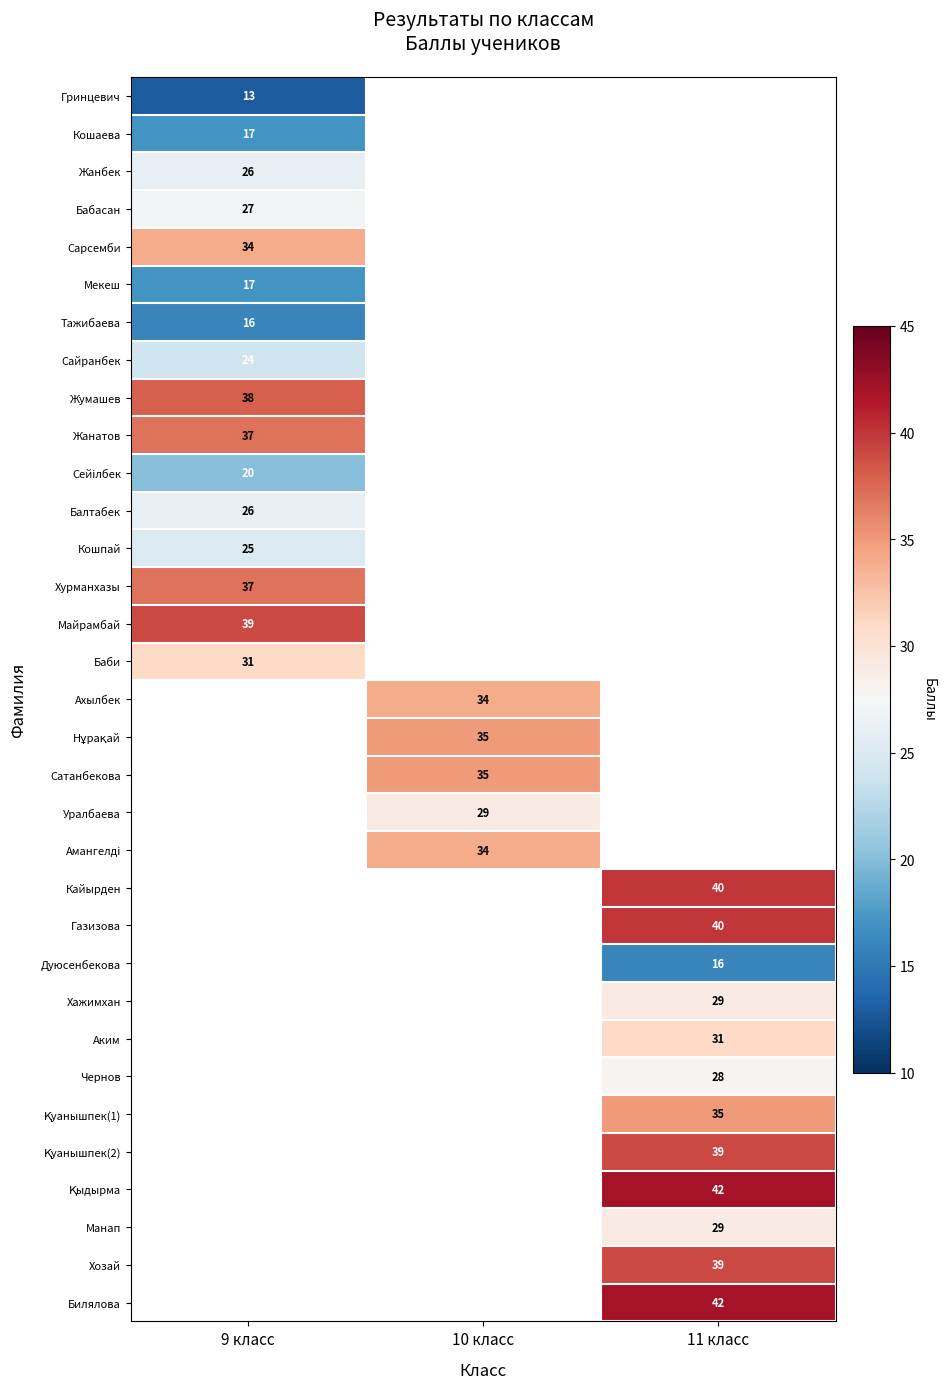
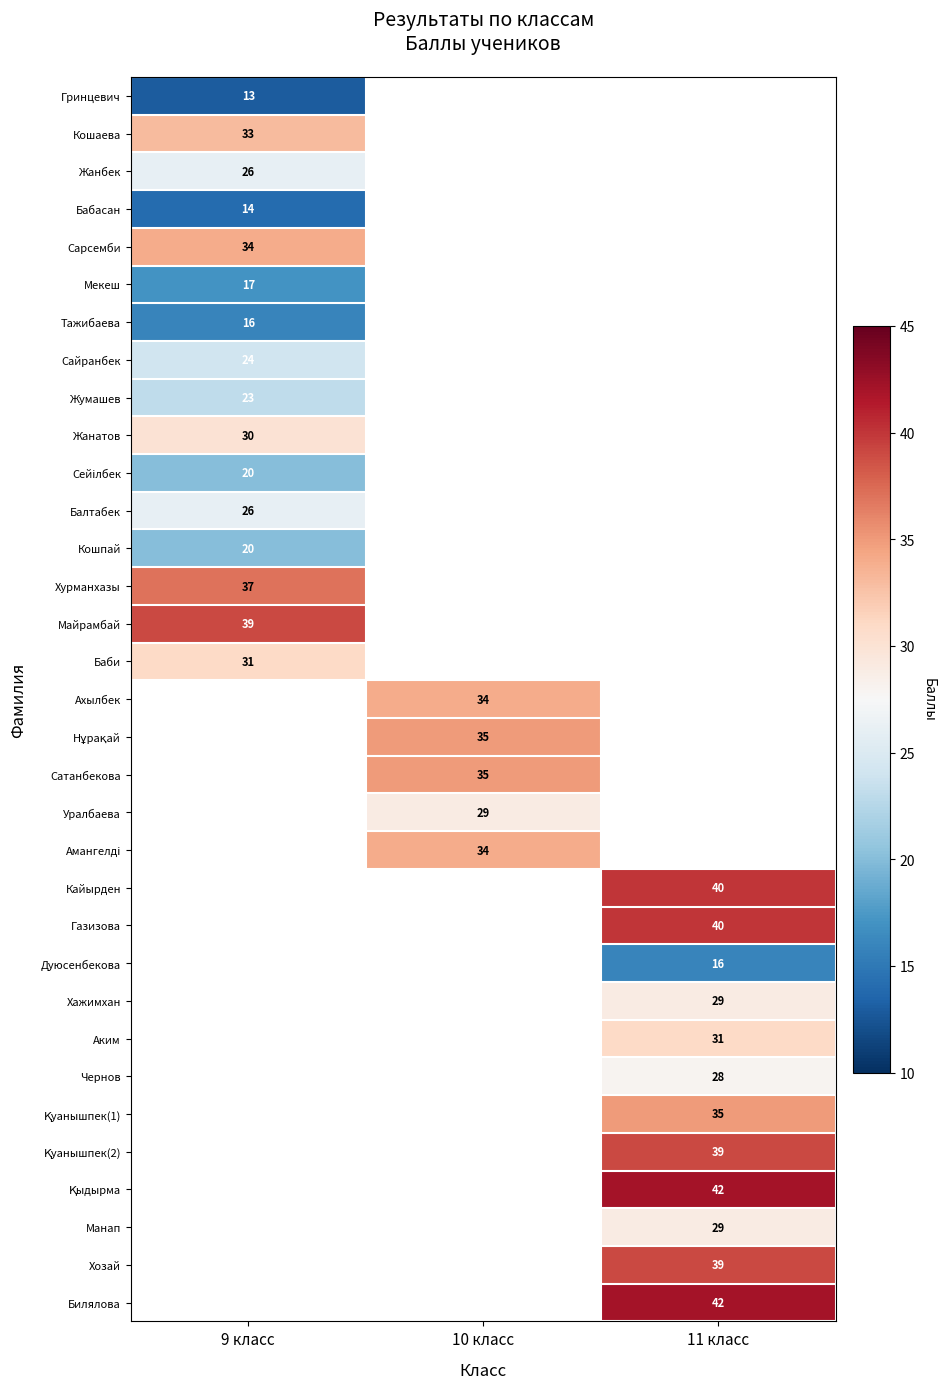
Кошаева, 9 класс: 17 -> 33
Бабасан, 9 класс: 27 -> 14
Жумашев, 9 класс: 38 -> 23
Жанатов, 9 класс: 37 -> 30
Кошпай, 9 класс: 25 -> 20
